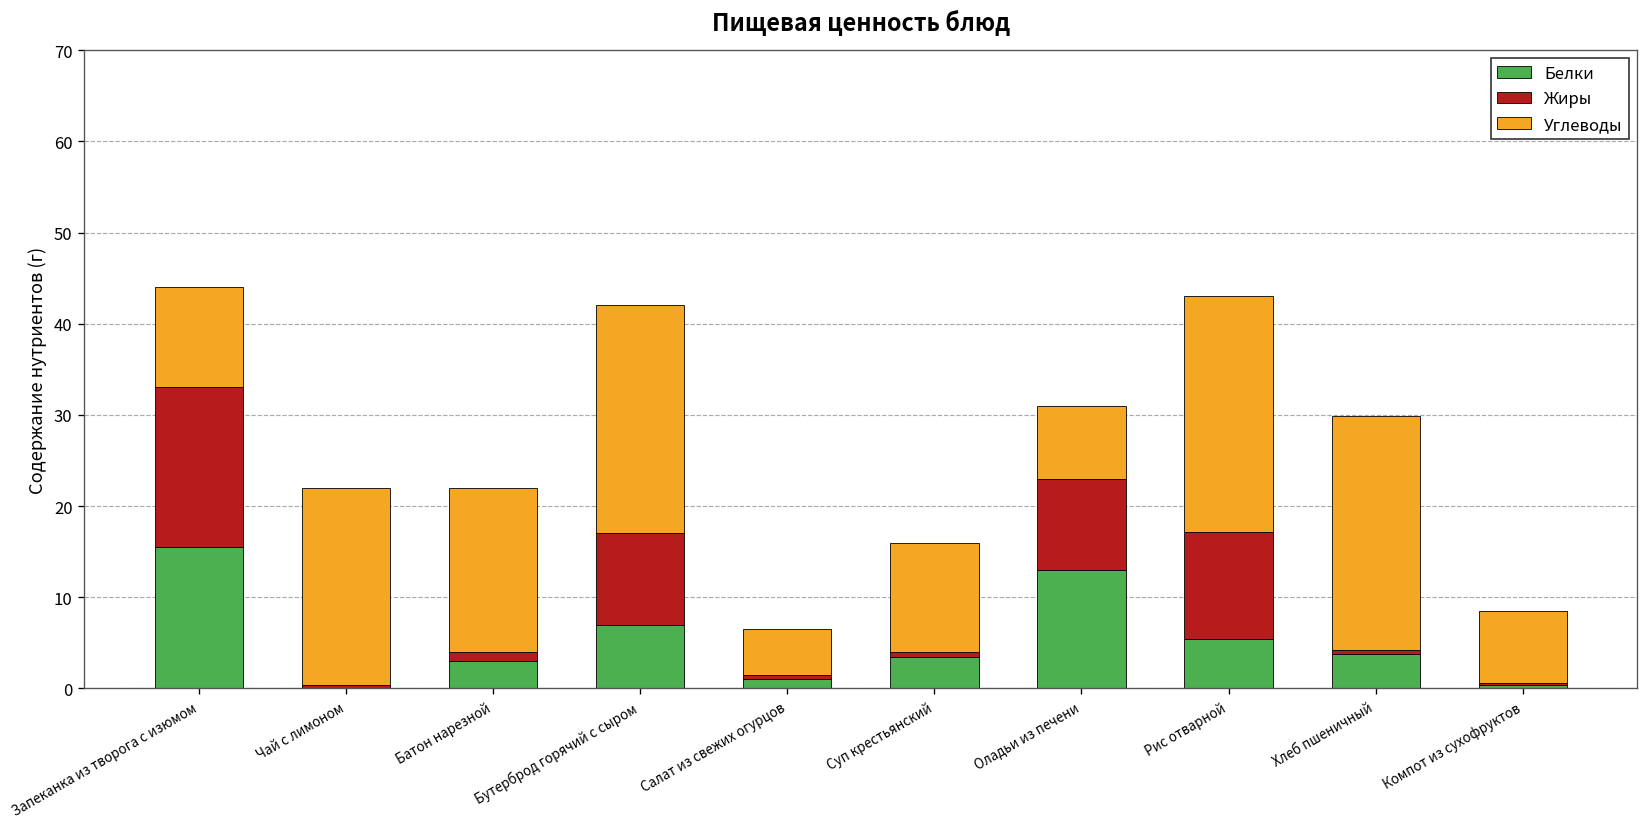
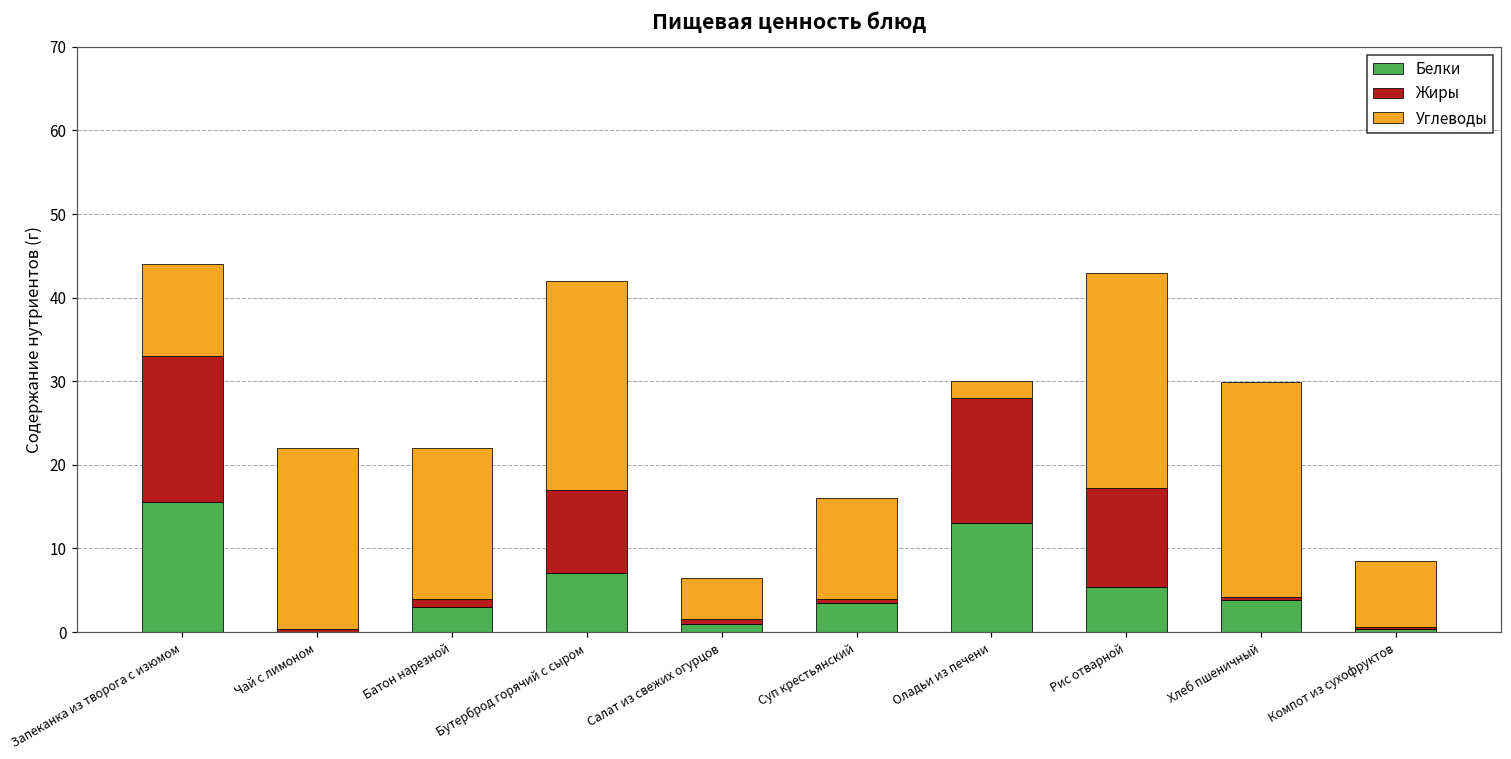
Жиры, Оладьи из печени: 10 -> 15
Углеводы, Оладьи из печени: 8 -> 2
